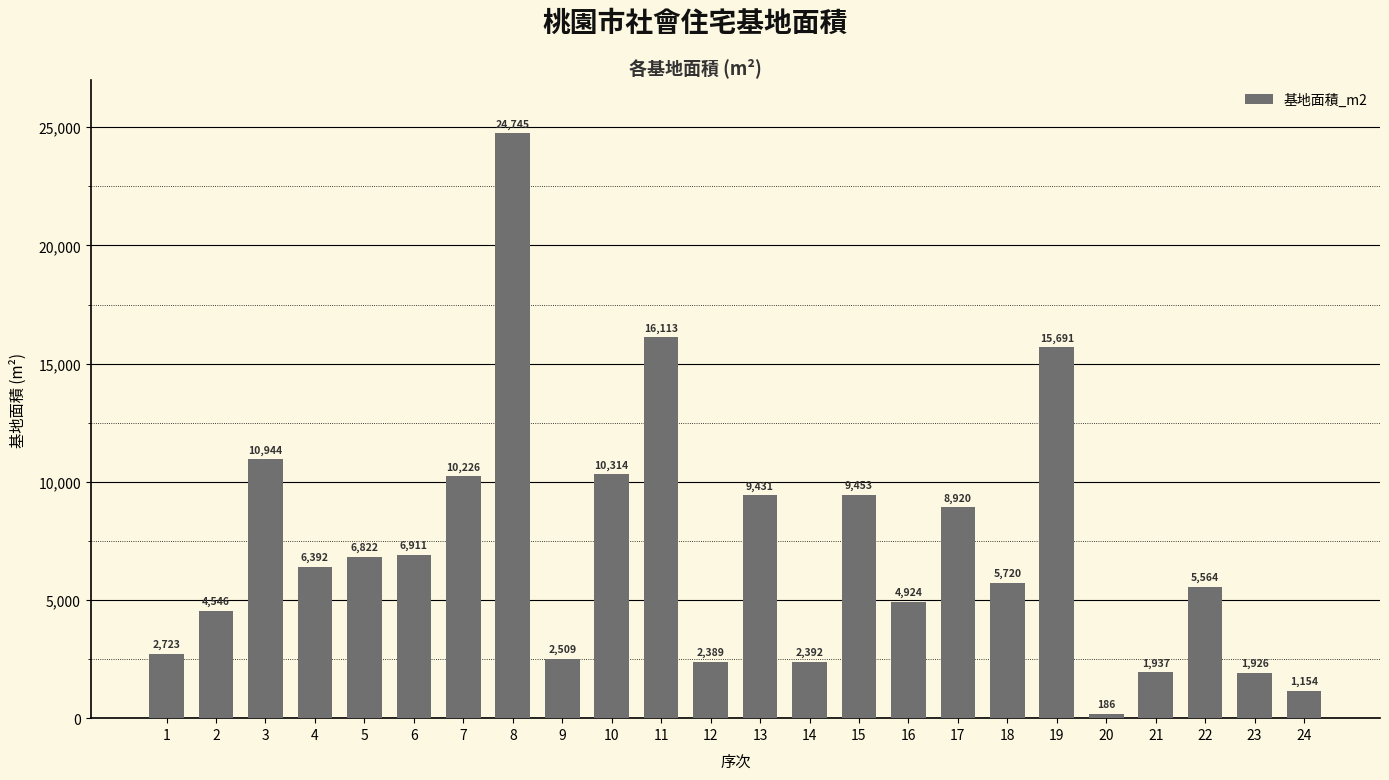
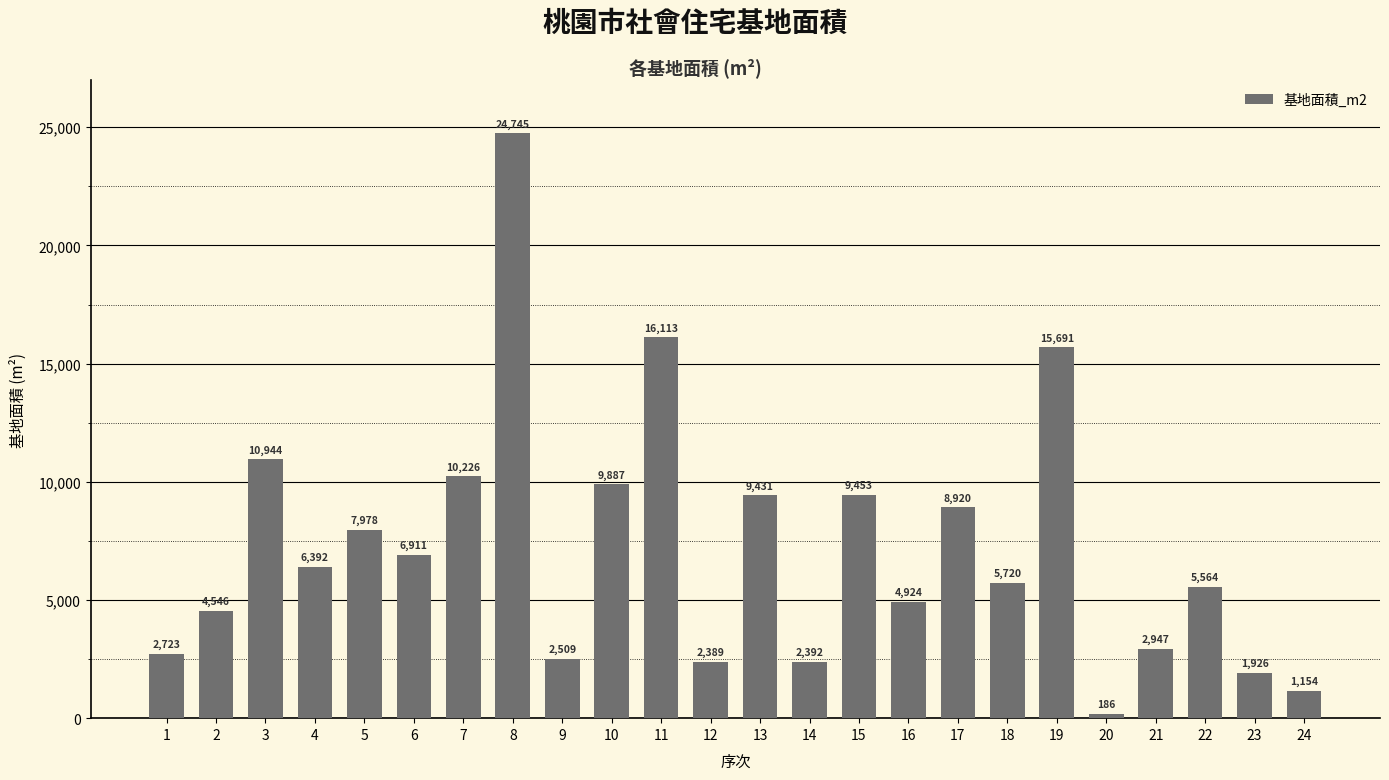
5: 6,822 -> 7,978
10: 10,314 -> 9,887
21: 1,937 -> 2,947
